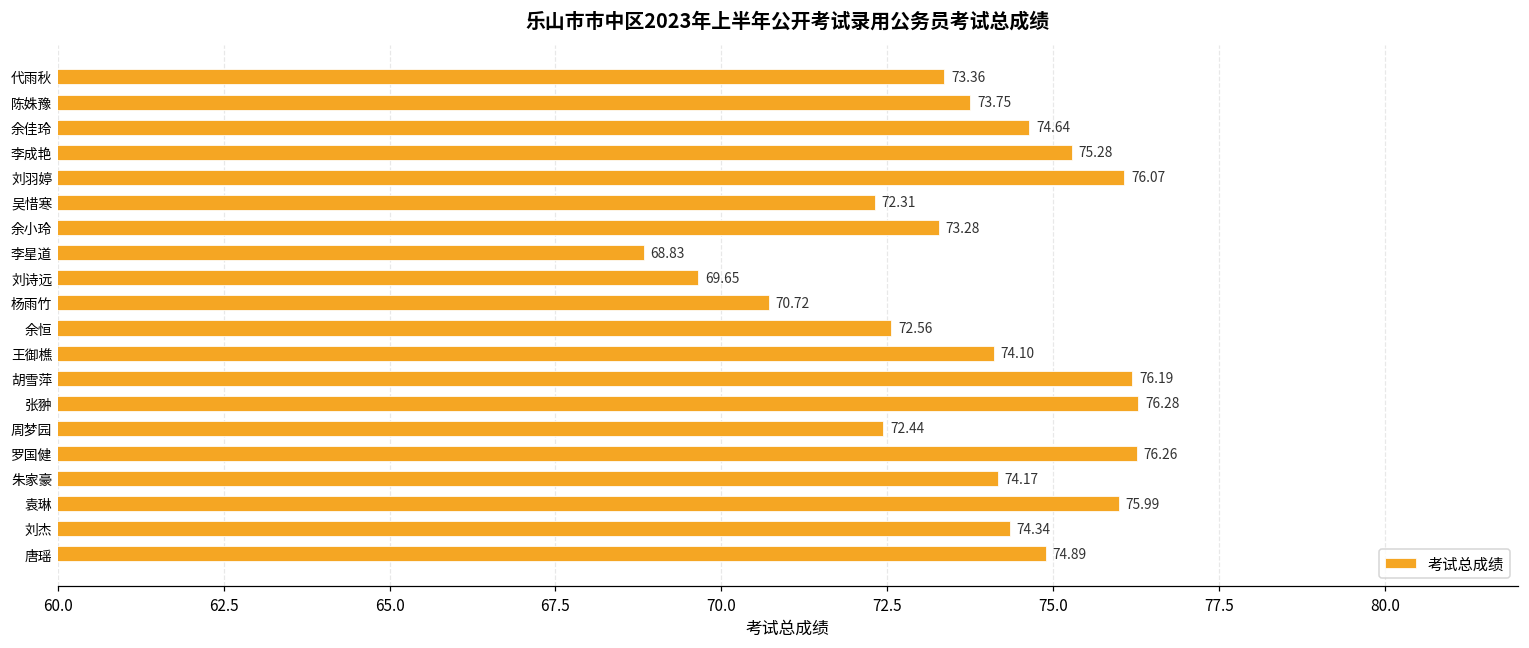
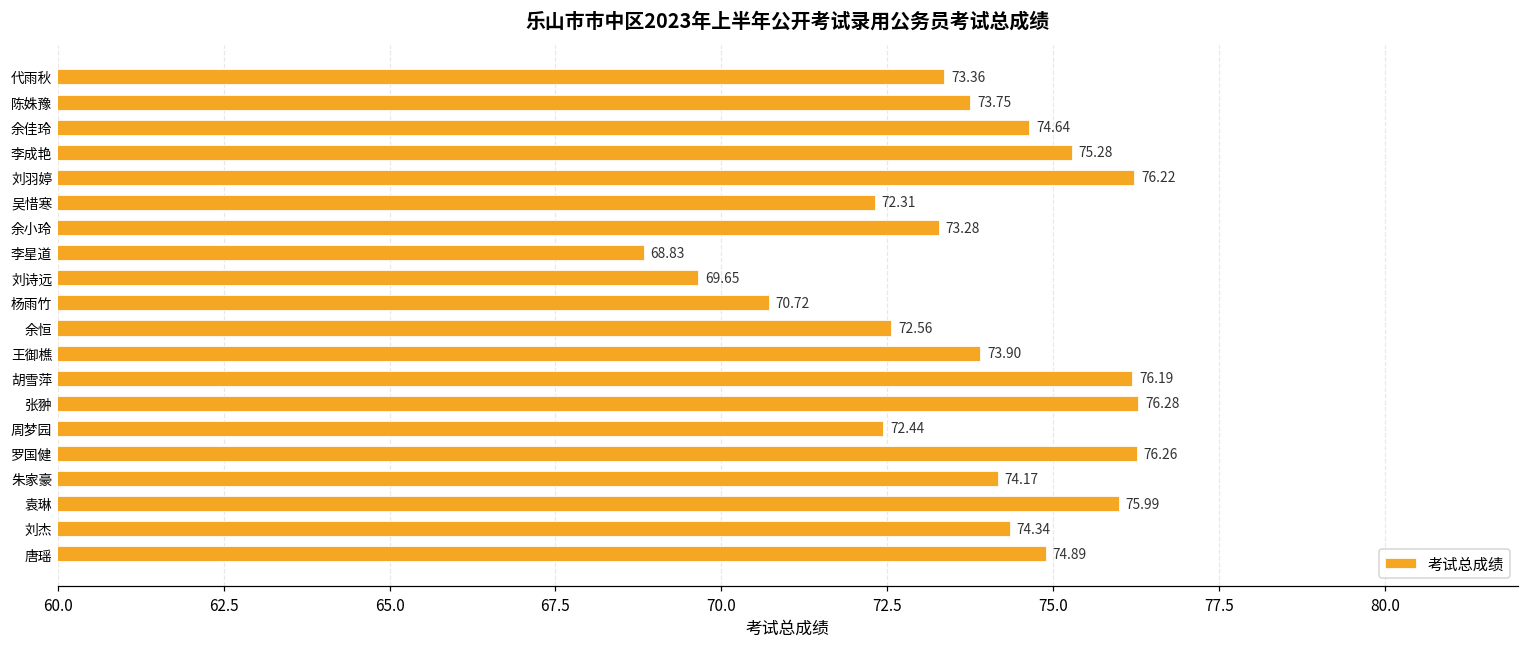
刘羽婷: 76.07 -> 76.22
王御樵: 74.10 -> 73.90
